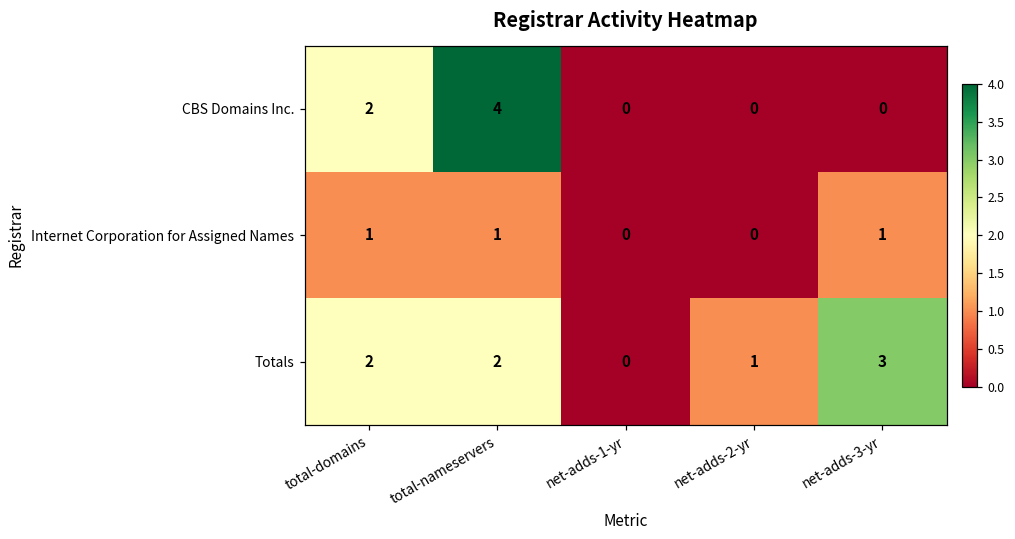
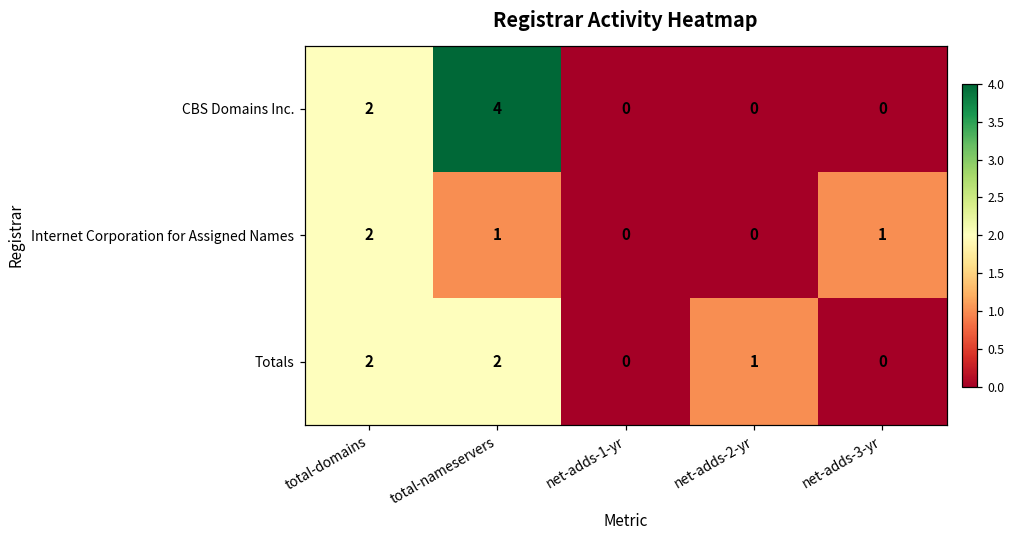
Internet Corporation for Assigned Names, total-domains: 1 -> 2
Totals, net-adds-3-yr: 3 -> 0
